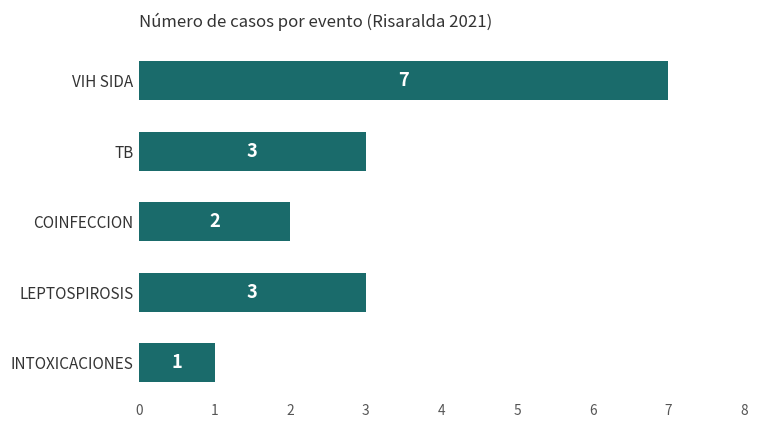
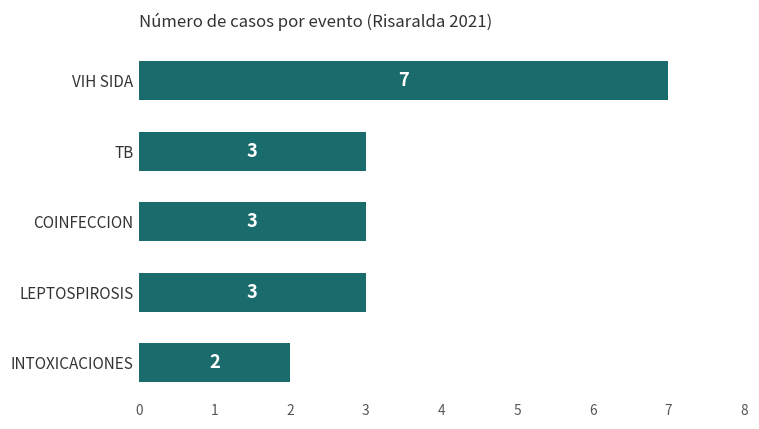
COINFECCION: 2 -> 3
INTOXICACIONES: 1 -> 2
